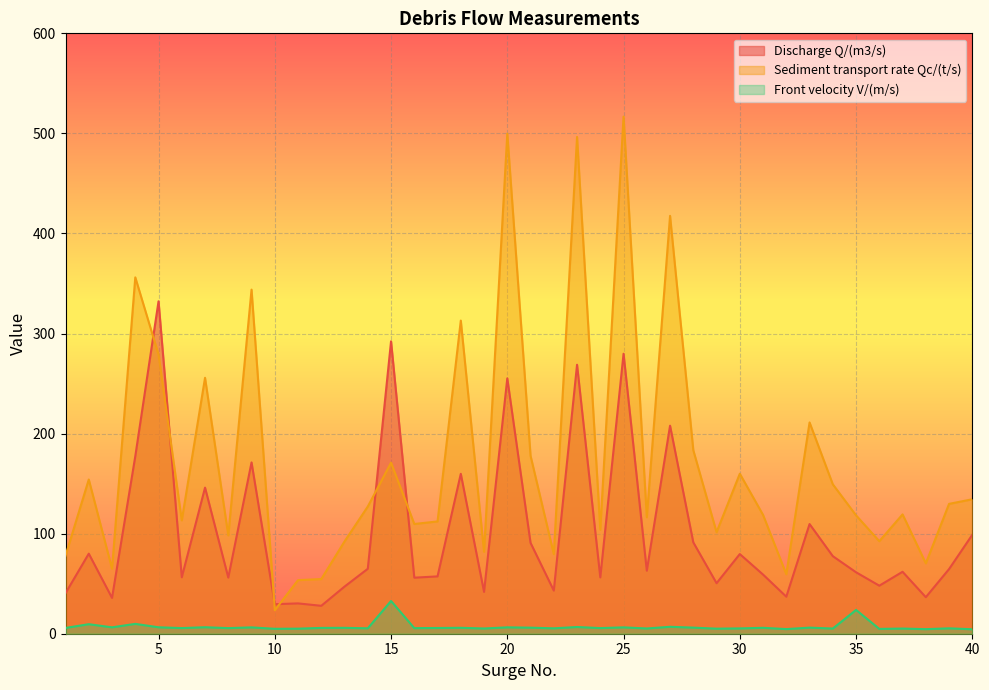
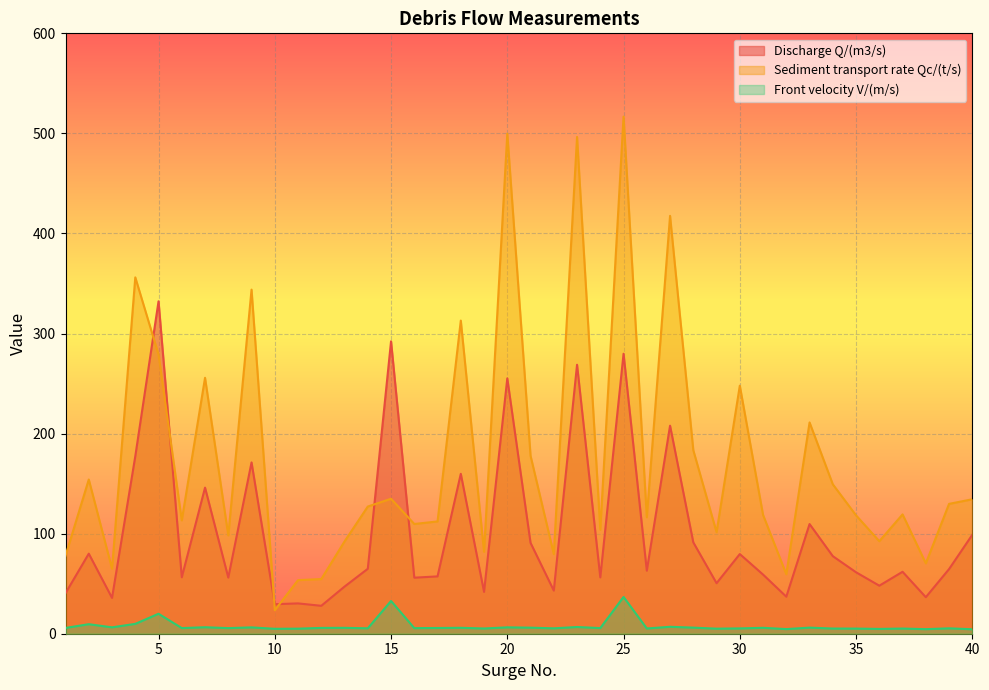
Front velocity V/(m/s), 5: 6 -> 20
Sediment transport rate Qc/(t/s), 15: 171 -> 135
Front velocity V/(m/s), 25: 6 -> 37
Sediment transport rate Qc/(t/s), 30: 160 -> 248
Front velocity V/(m/s), 35: 24 -> 5
